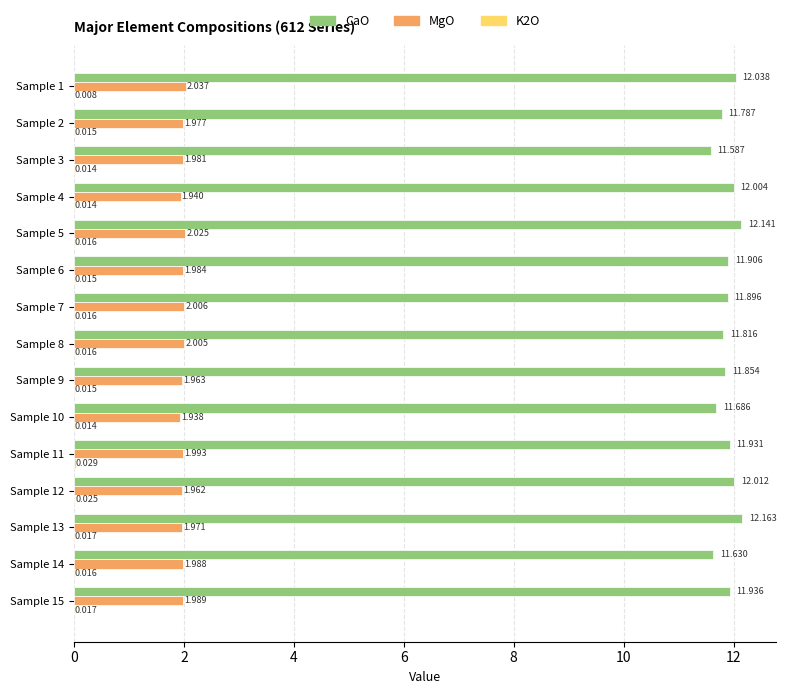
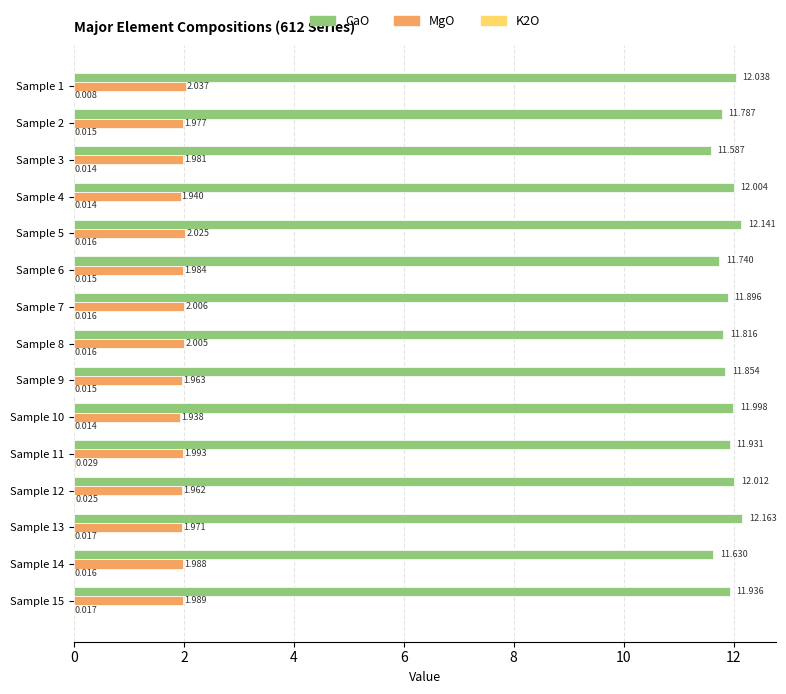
CaO, Sample 6: 11.906 -> 11.740
CaO, Sample 10: 11.686 -> 11.998
